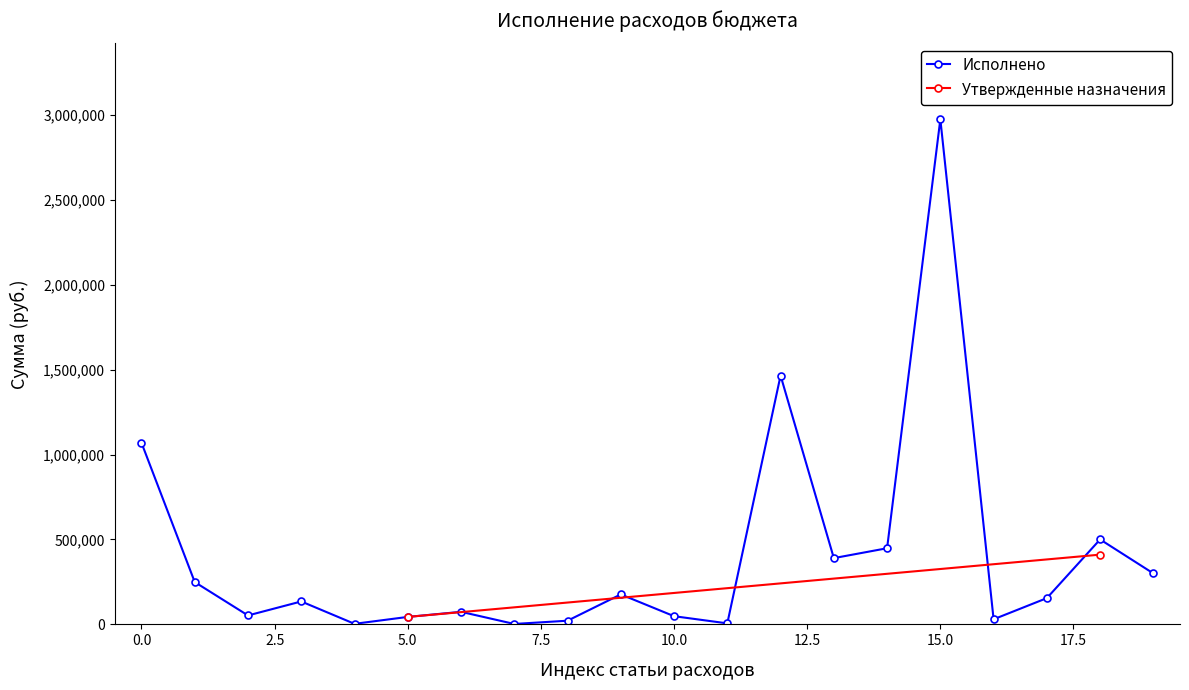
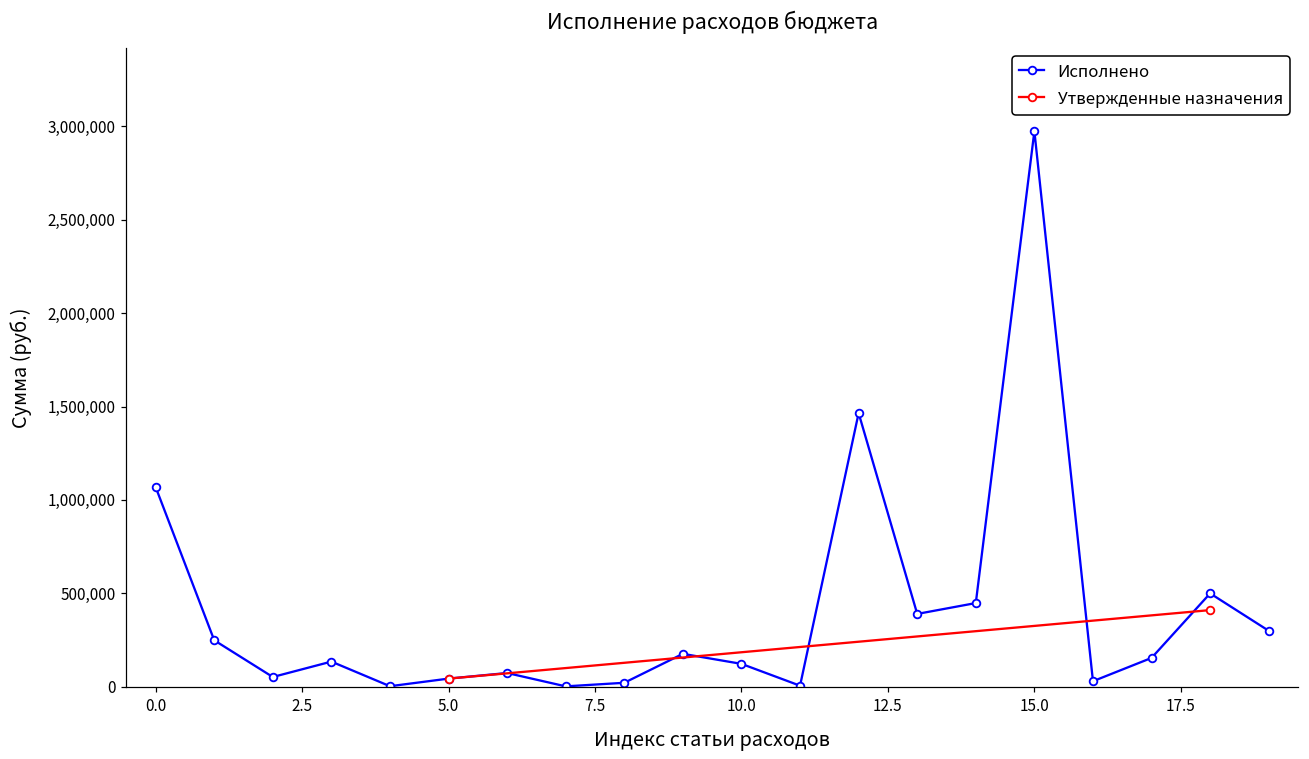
Исполнено, 10.0: 50,000 -> 120,000
